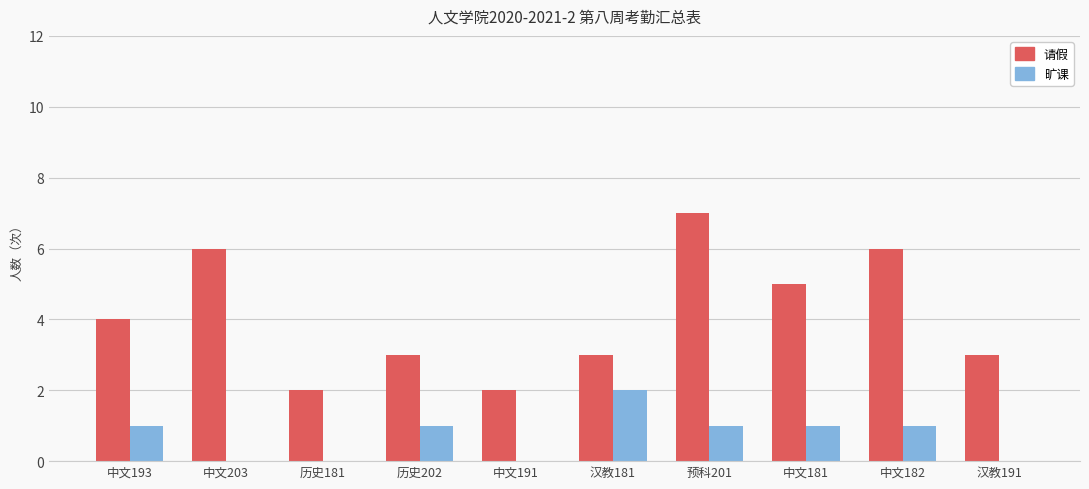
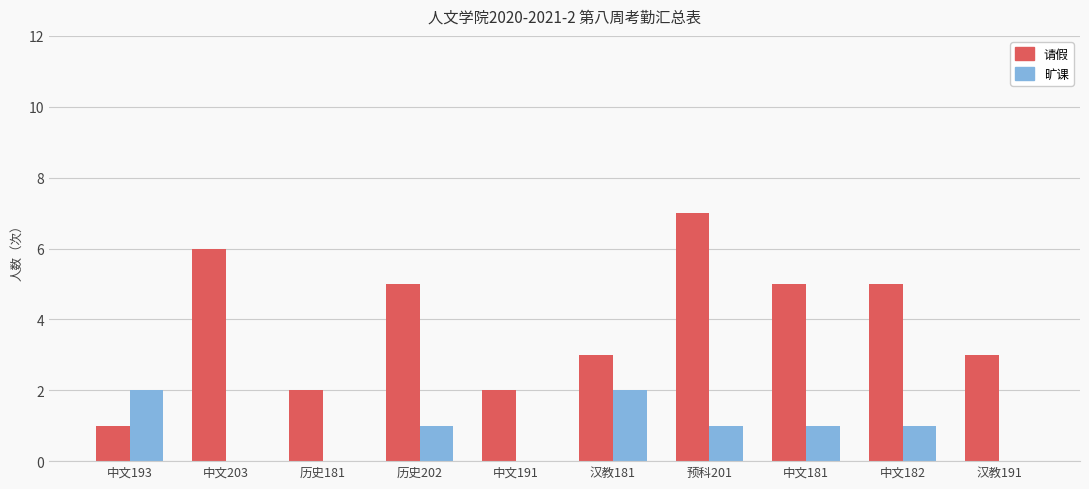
请假, 中文193: 4 -> 1
旷课, 中文193: 1 -> 2
请假, 历史202: 3 -> 5
请假, 中文182: 6 -> 5
